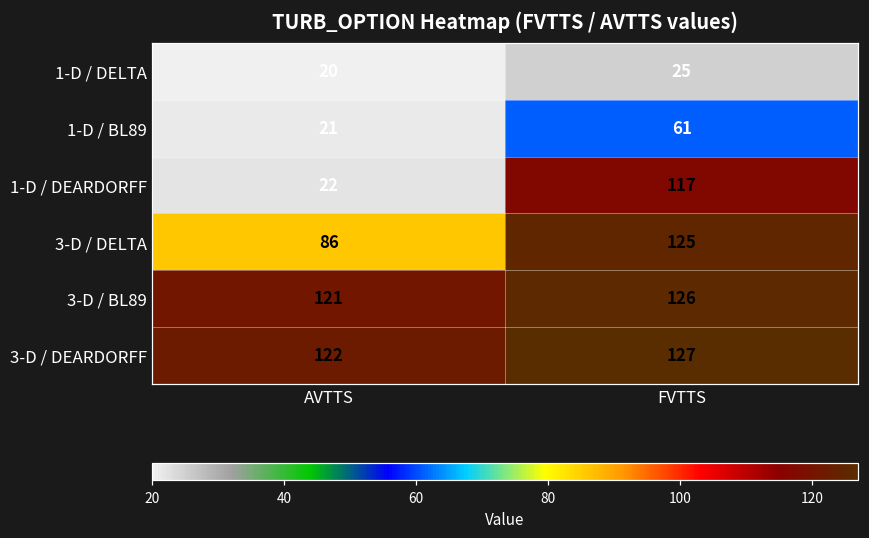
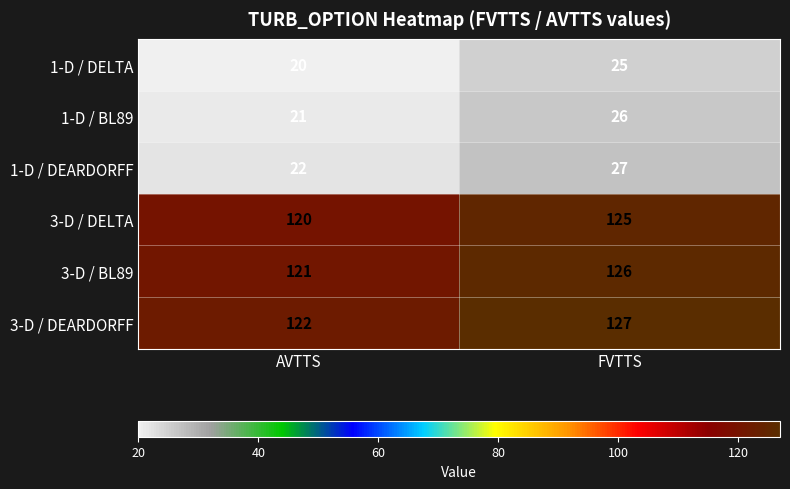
1-D / BL89, FVTTS: 61 -> 26
1-D / DEARDORFF, FVTTS: 117 -> 27
3-D / DELTA, AVTTS: 86 -> 120
